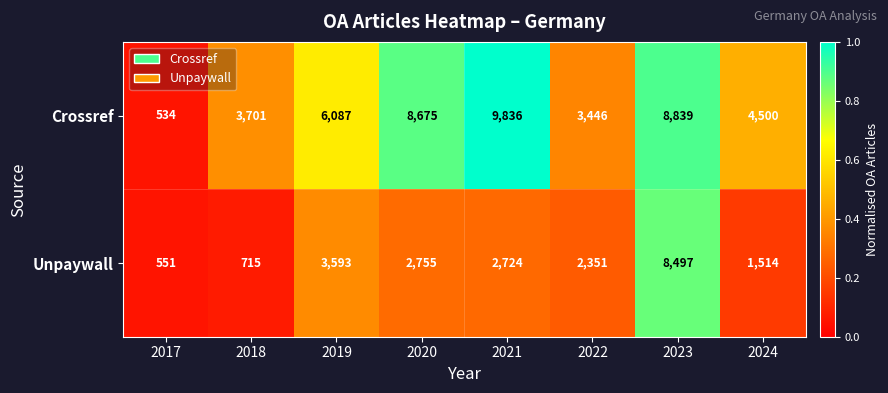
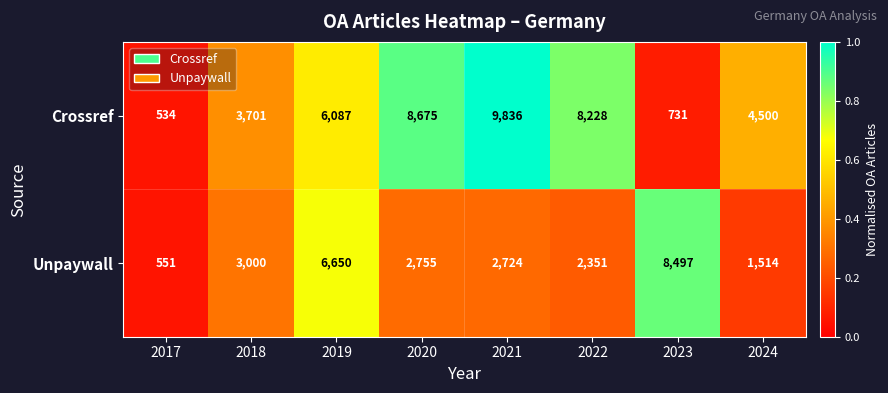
Crossref, 2022: 3,446 -> 8,228
Crossref, 2023: 8,839 -> 731
Unpaywall, 2018: 715 -> 3,000
Unpaywall, 2019: 3,593 -> 6,650
